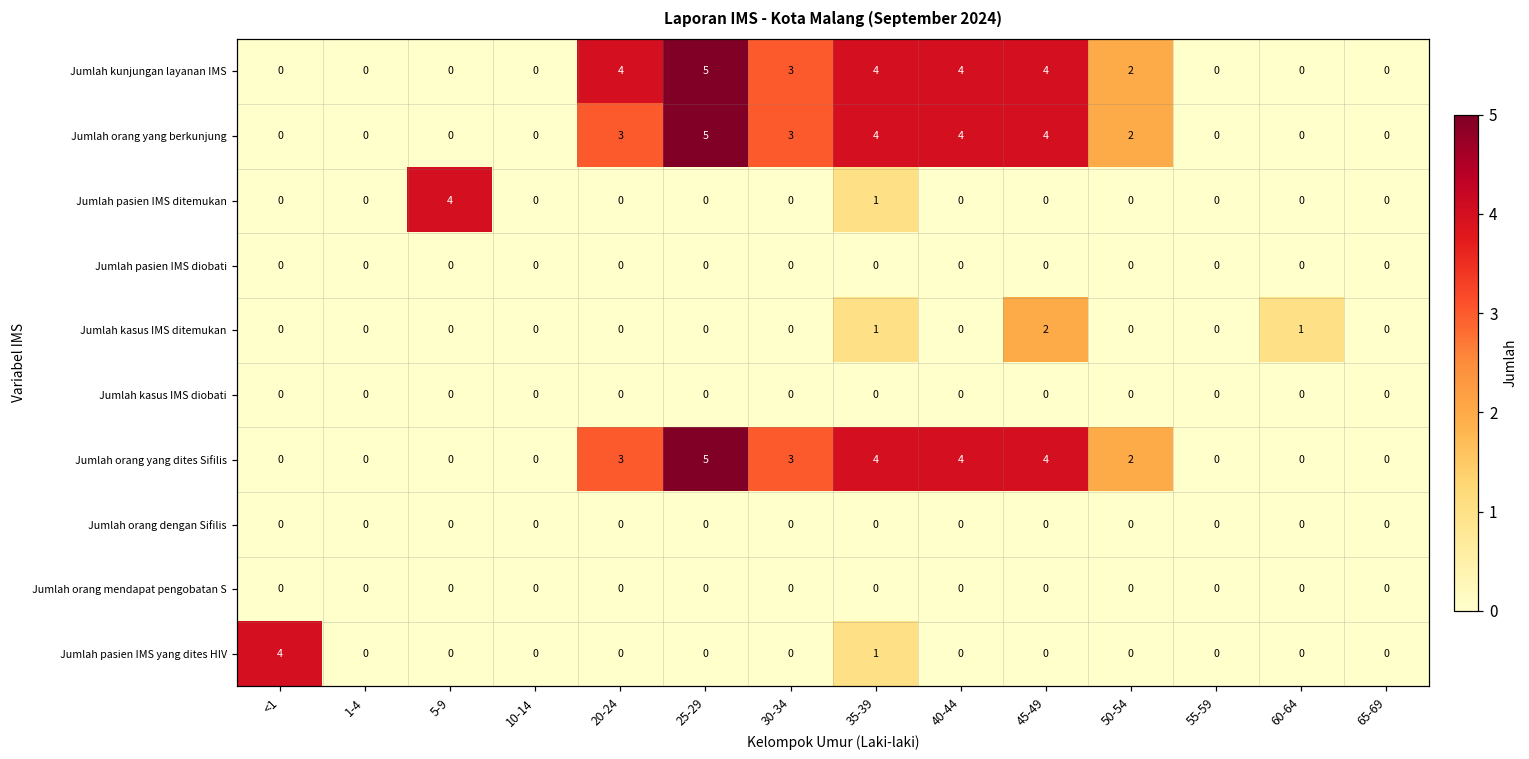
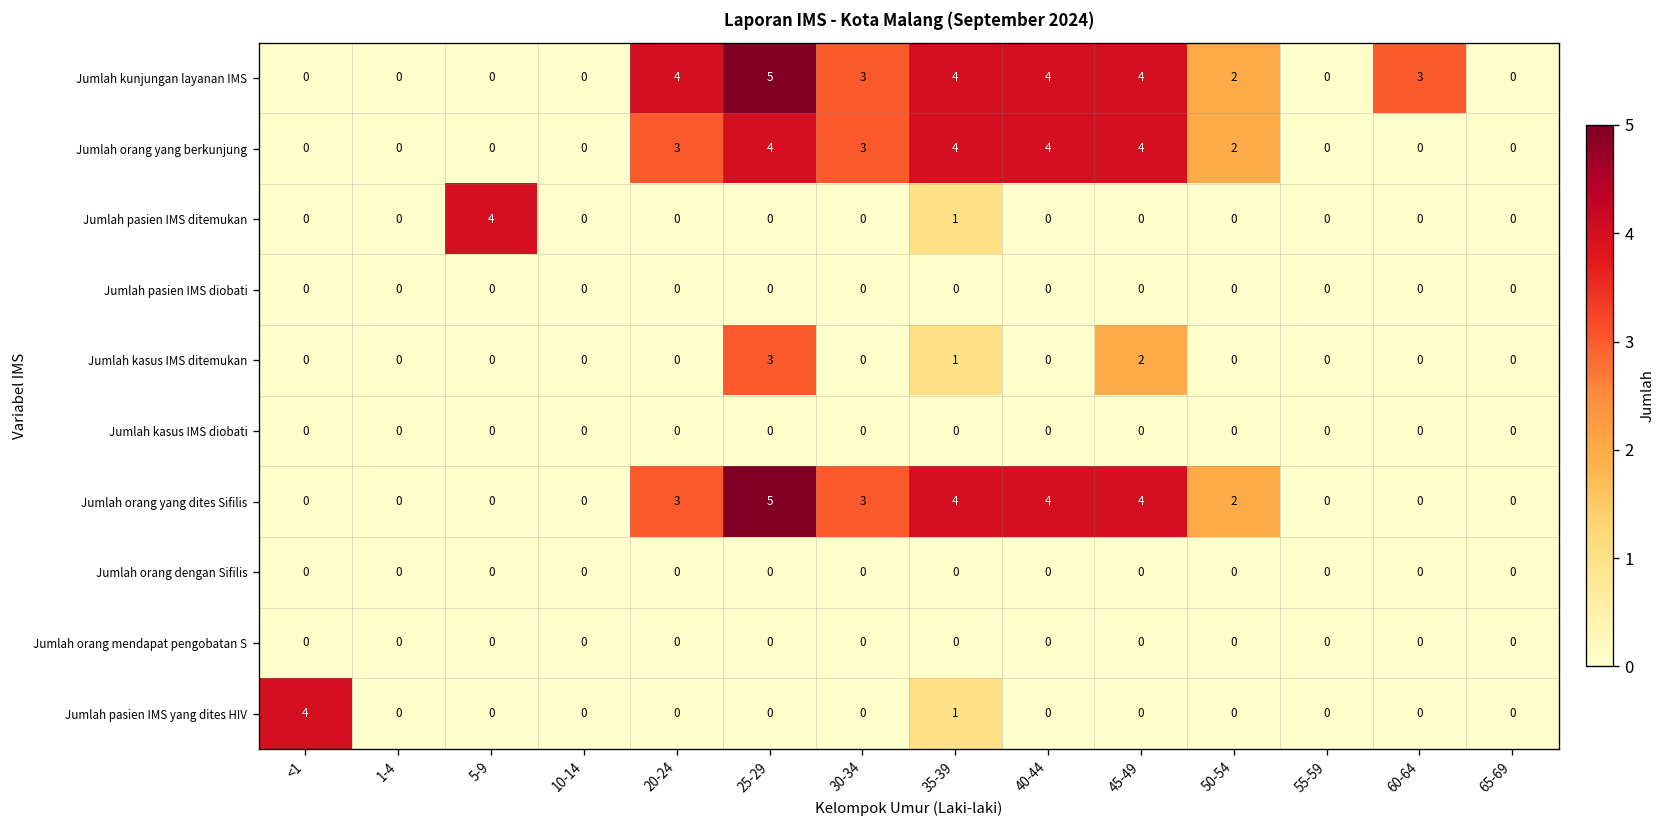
Jumlah kunjungan layanan IMS, 60-64: 0 -> 3
Jumlah orang yang berkunjung, 25-29: 5 -> 4
Jumlah kasus IMS ditemukan, 25-29: 0 -> 3
Jumlah kasus IMS ditemukan, 60-64: 1 -> 0
